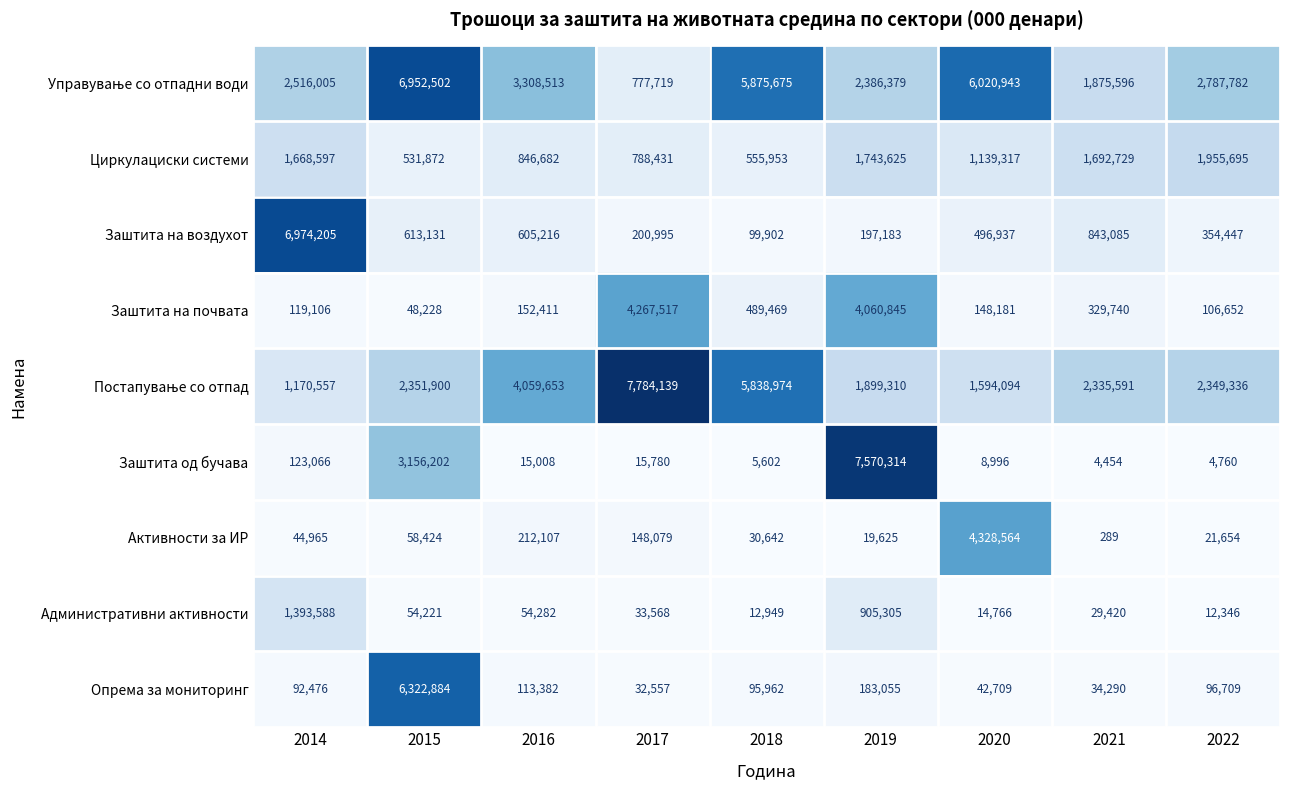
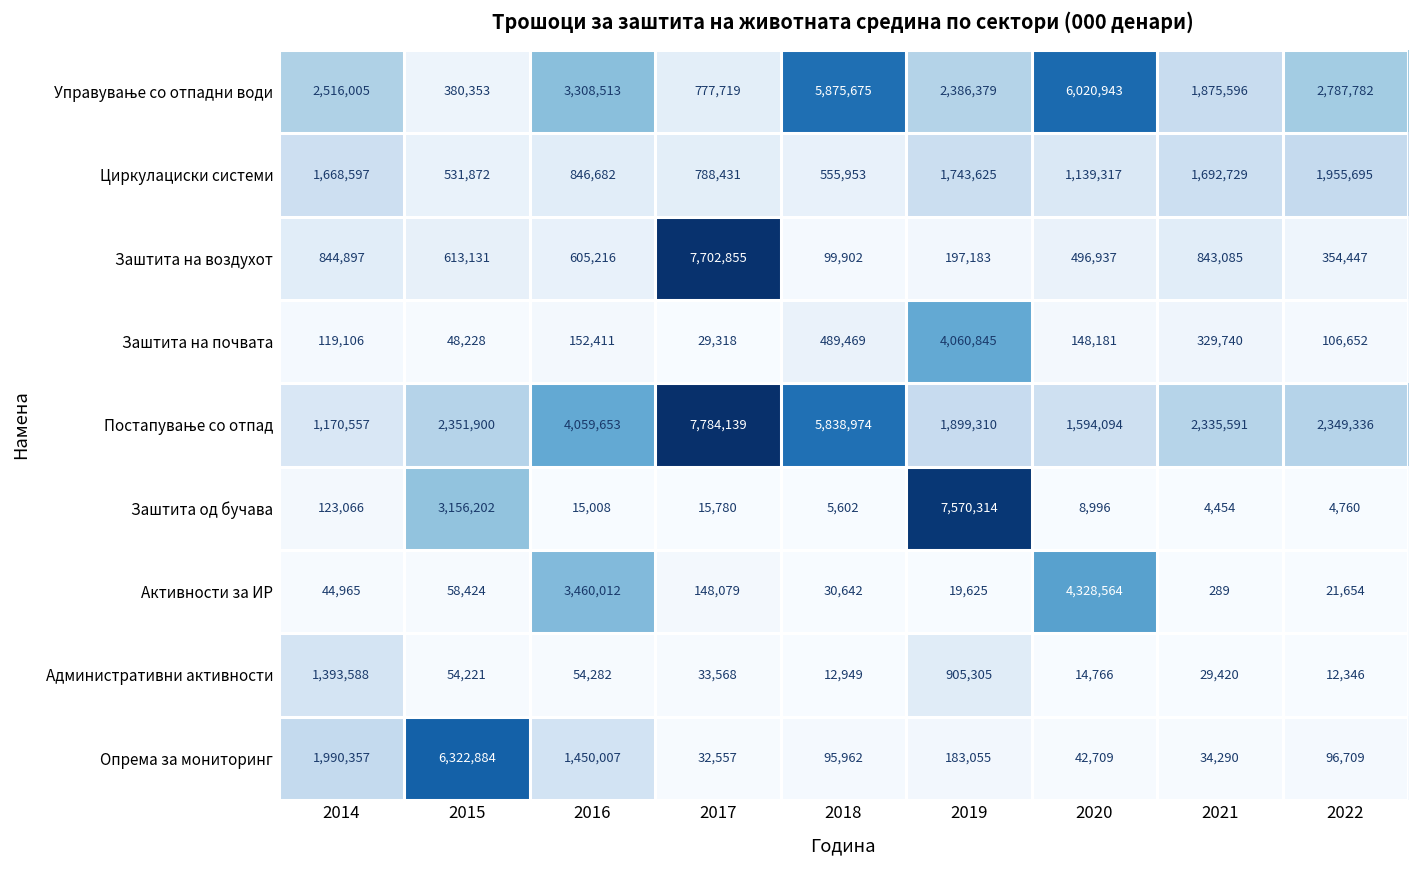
Управување со отпадни води, 2015: 6,952,502 -> 380,353
Заштита на воздухот, 2014: 6,974,205 -> 844,897
Заштита на воздухот, 2017: 200,995 -> 7,702,855
Заштита на почвата, 2017: 4,267,517 -> 29,318
Активности за ИР, 2016: 212,107 -> 3,460,012
Опрема за мониторинг, 2014: 92,476 -> 1,990,357
Опрема за мониторинг, 2016: 113,382 -> 1,450,007
